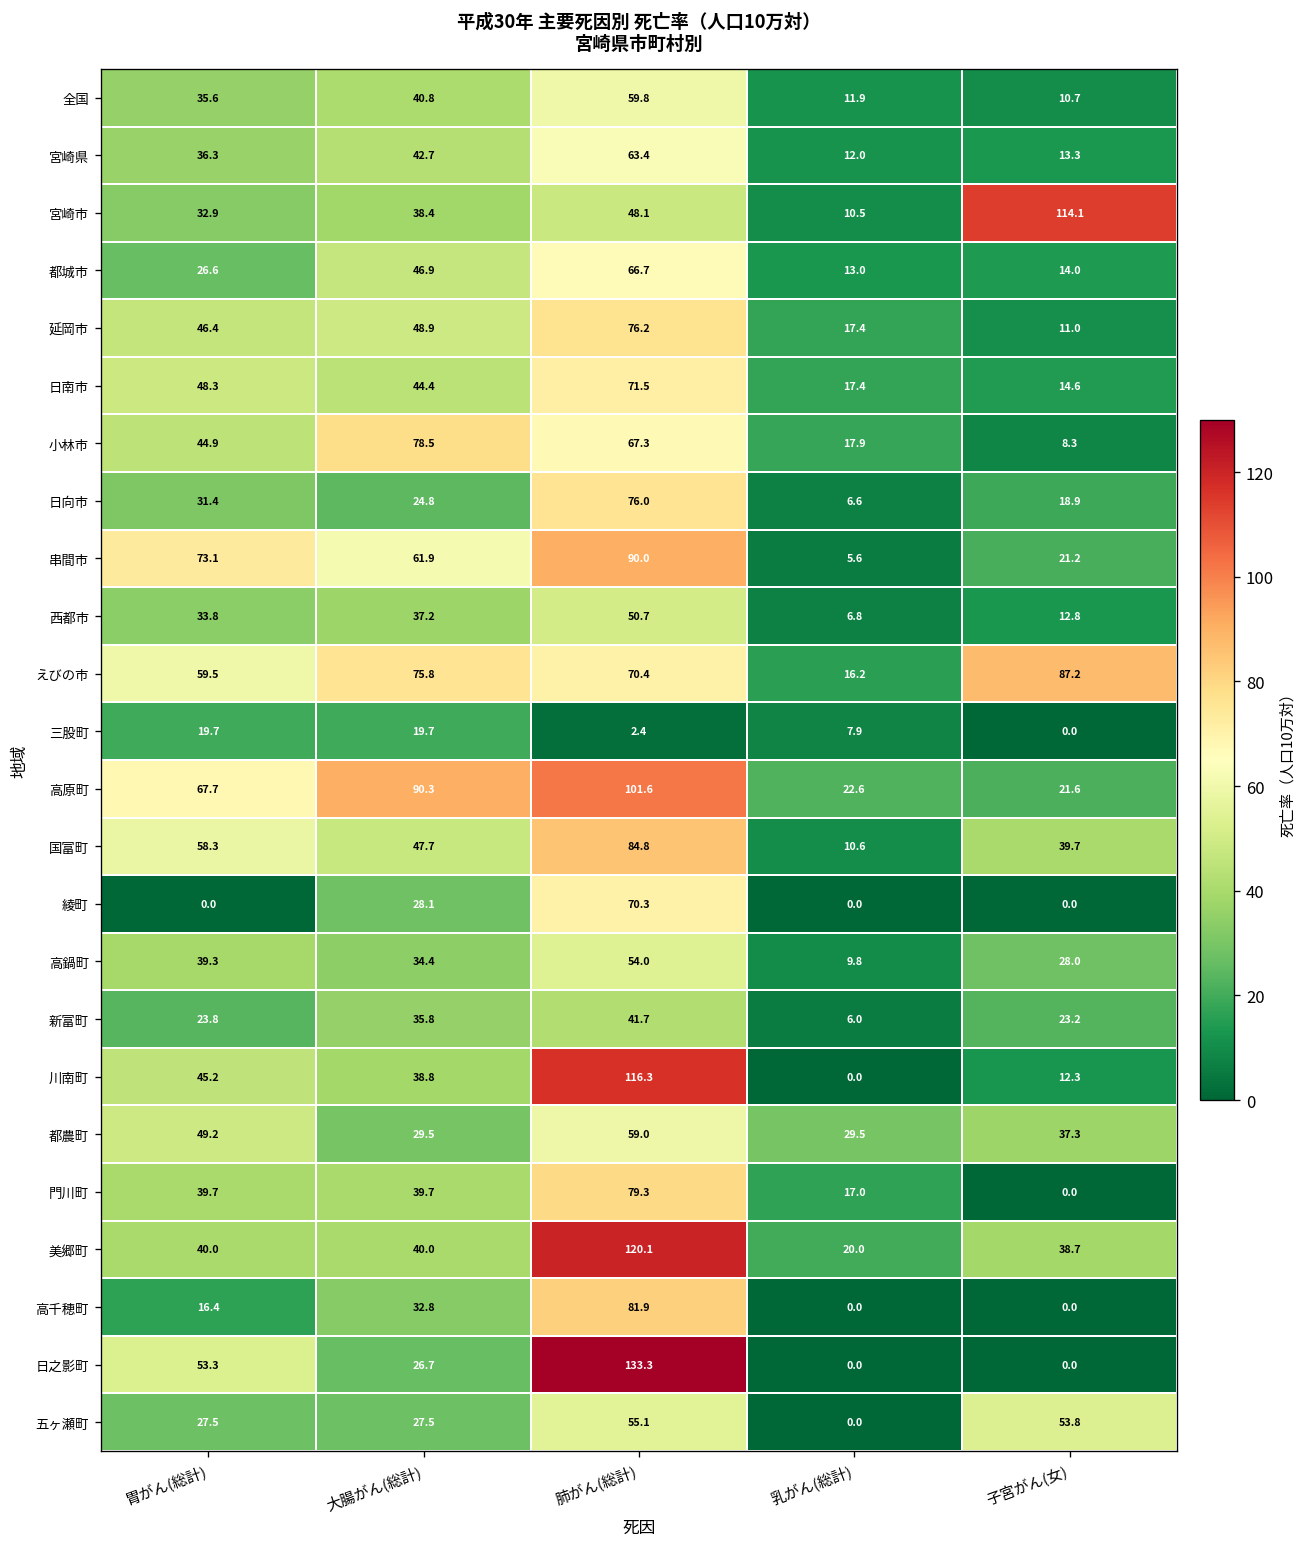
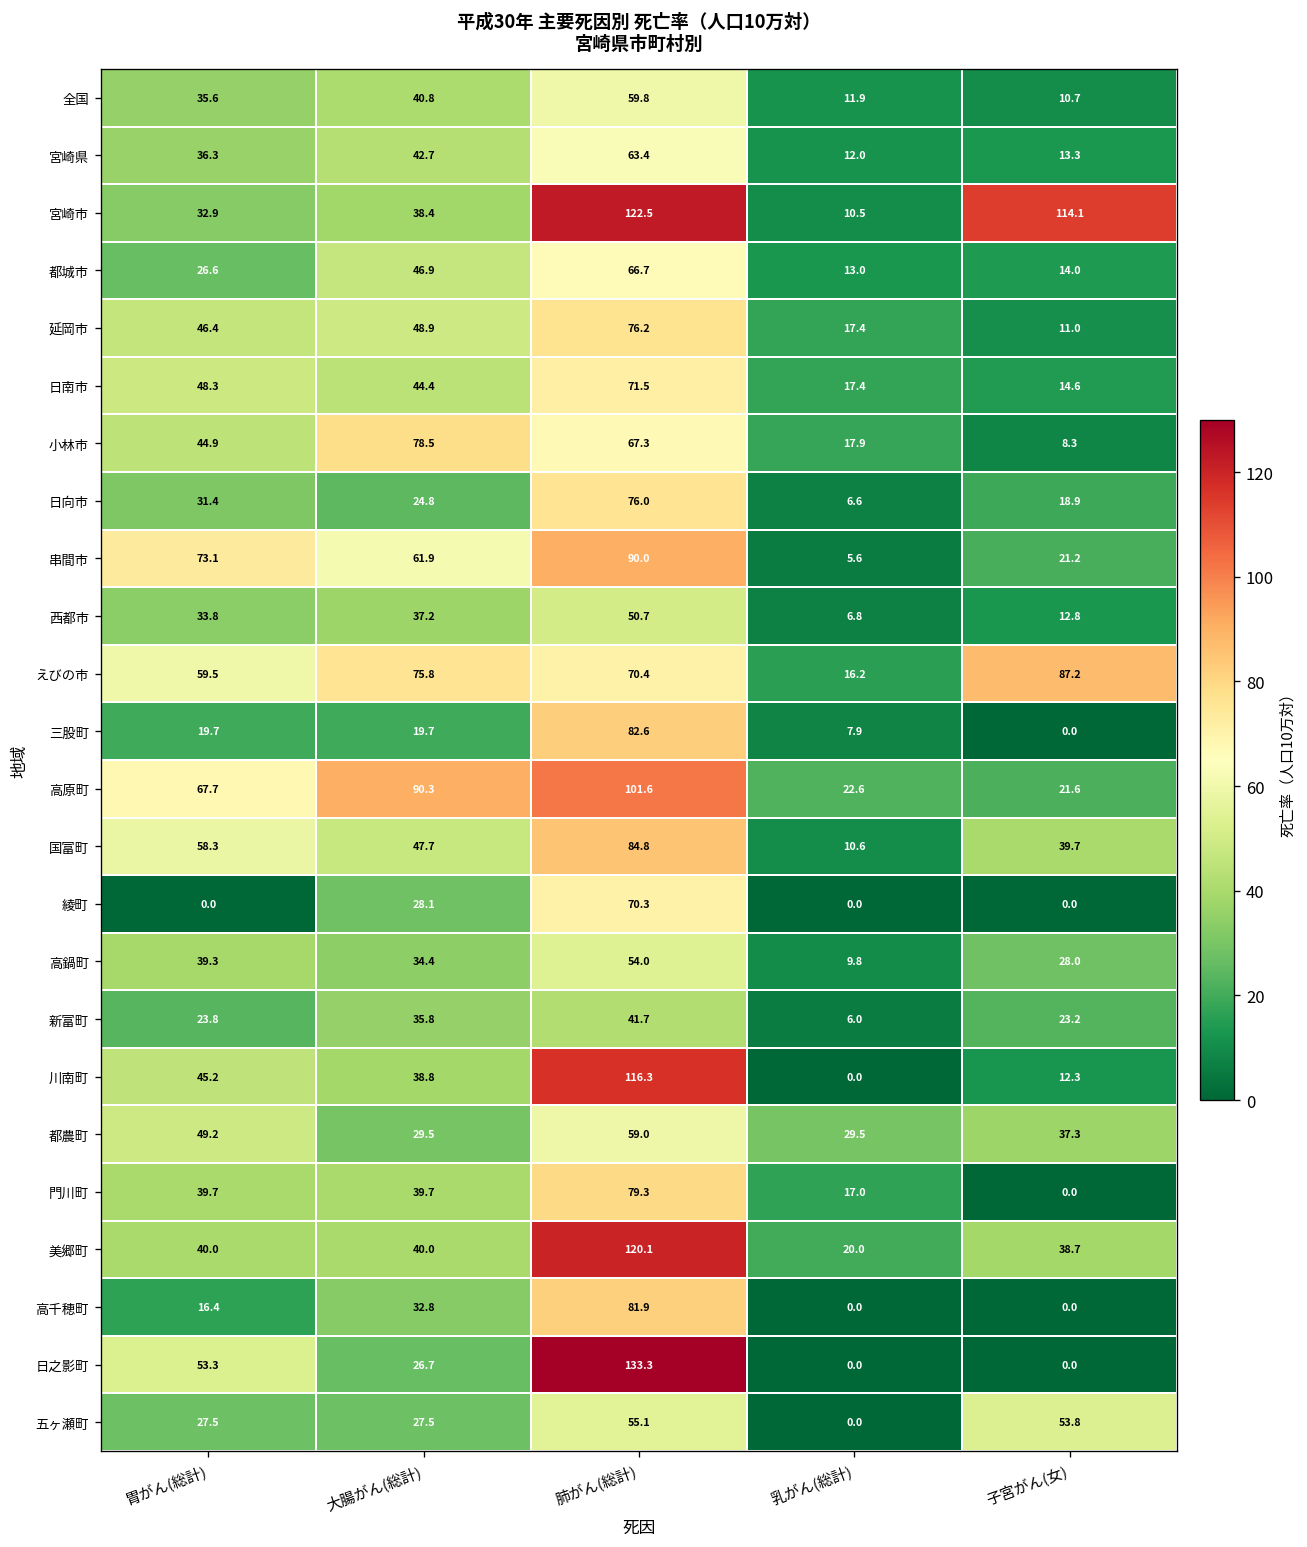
宮崎市, 肺がん(総計): 48.1 -> 122.5
三股町, 肺がん(総計): 2.4 -> 82.6
